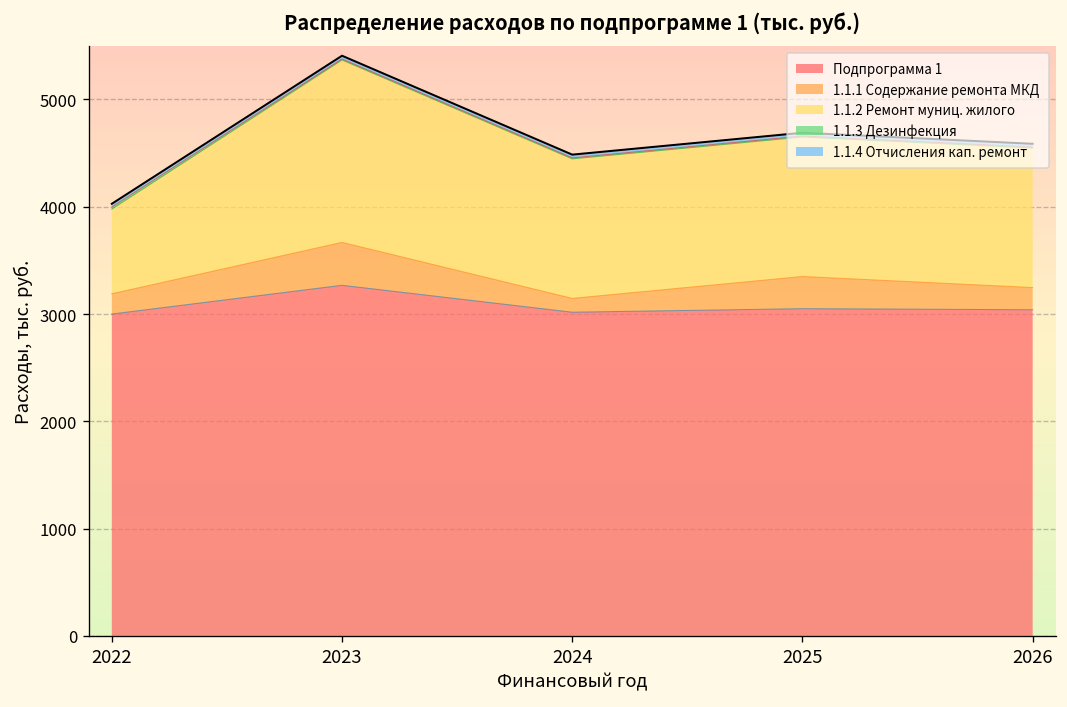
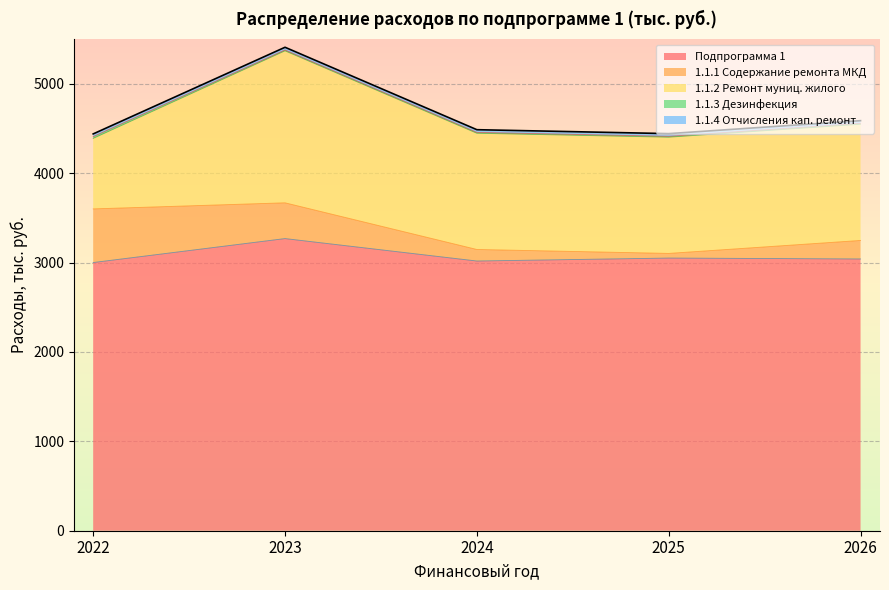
1.1.1 Содержание ремонта МКД, 2022: 200 -> 600
1.1.1 Содержание ремонта МКД, 2025: 300 -> 100
